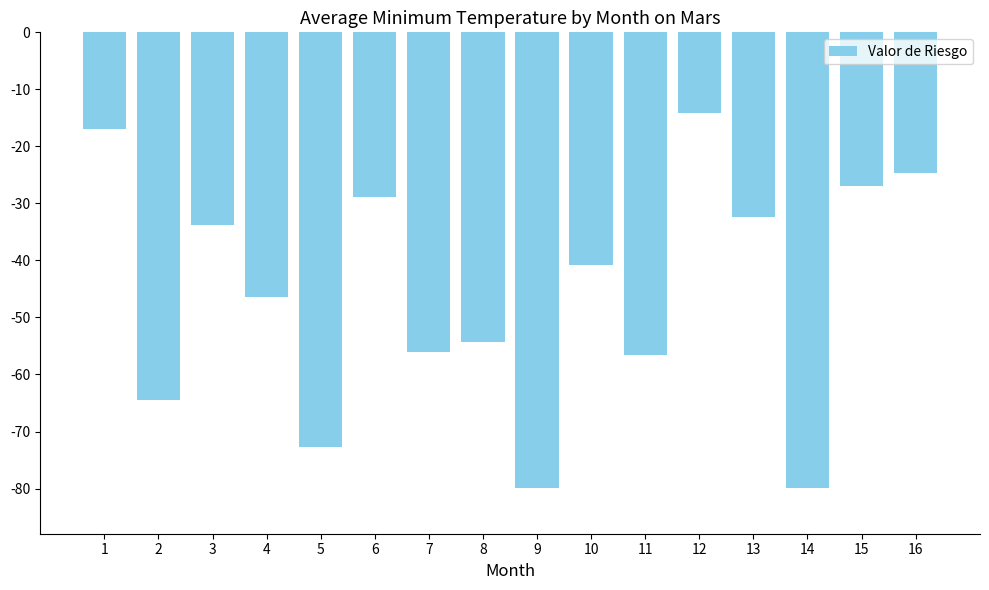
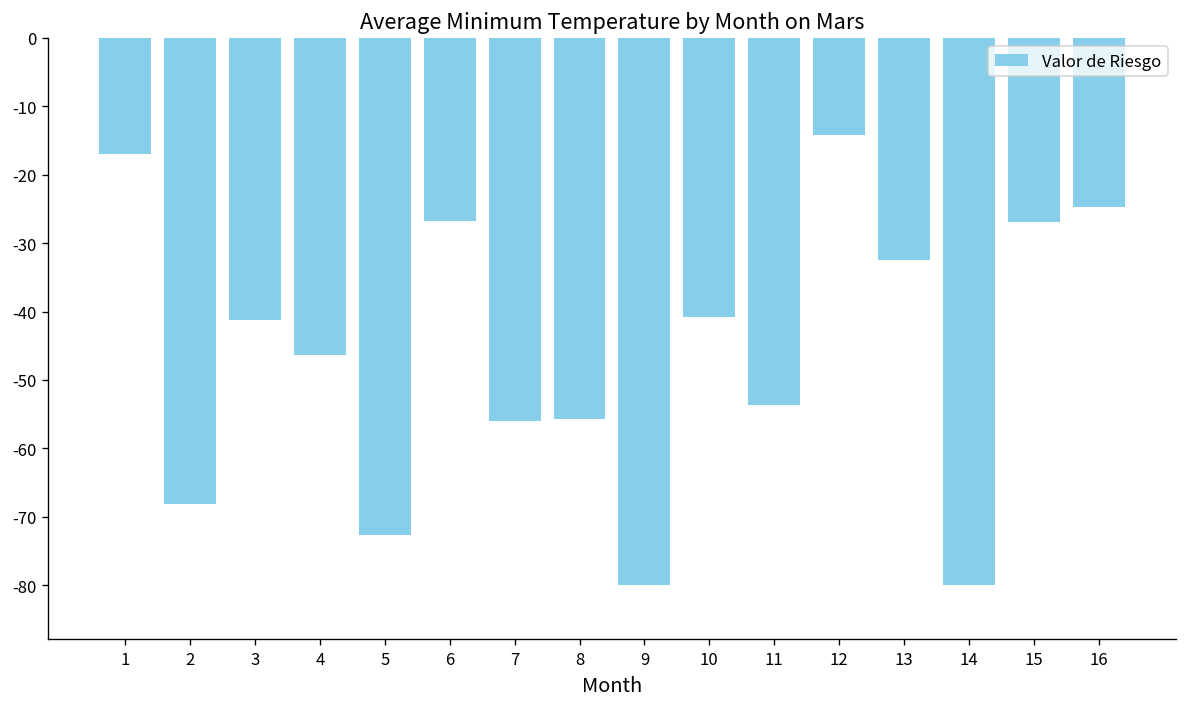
2: -64 -> -68
3: -34 -> -41
6: -29 -> -27
8: -54 -> -56
11: -57 -> -54
